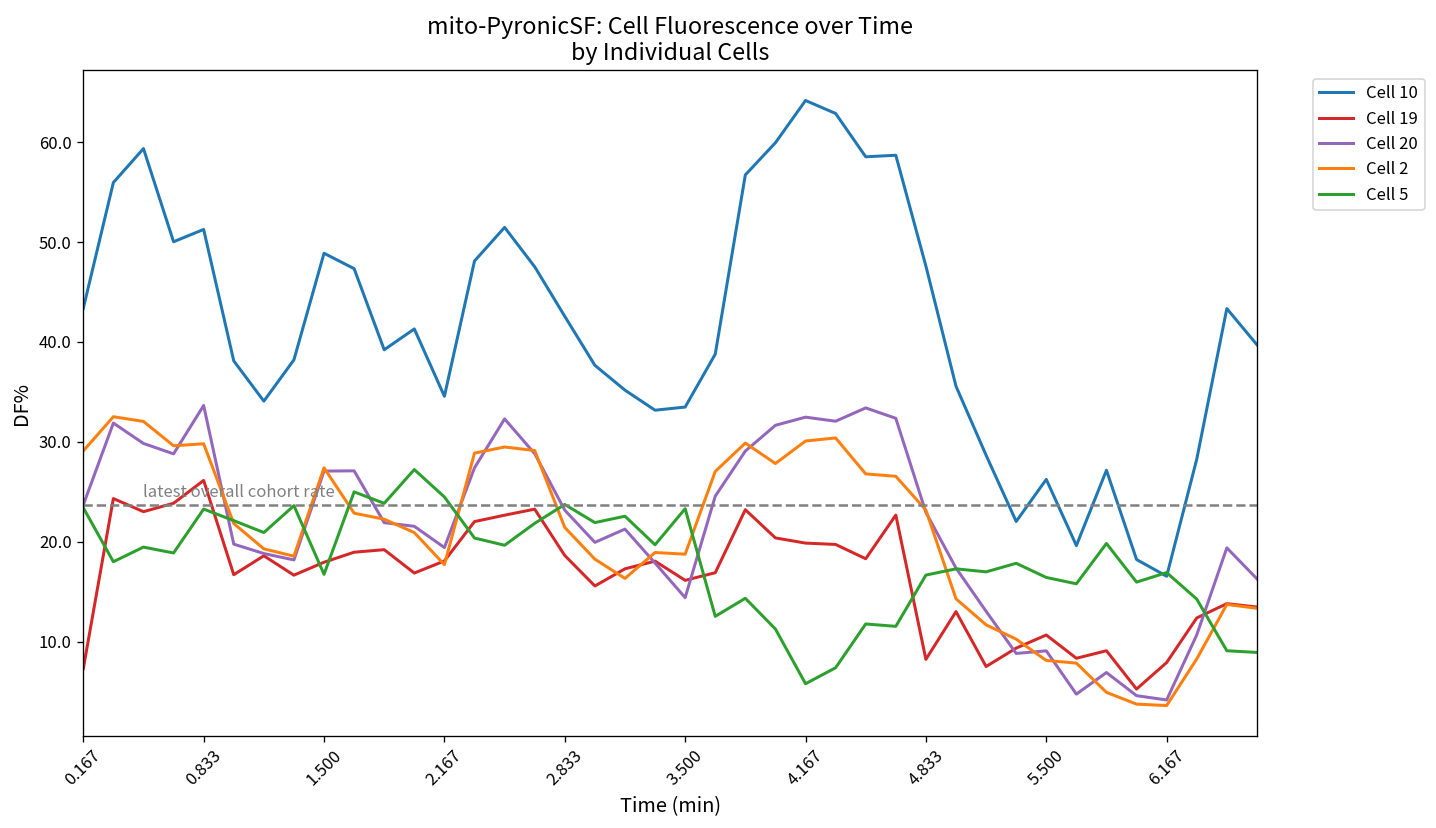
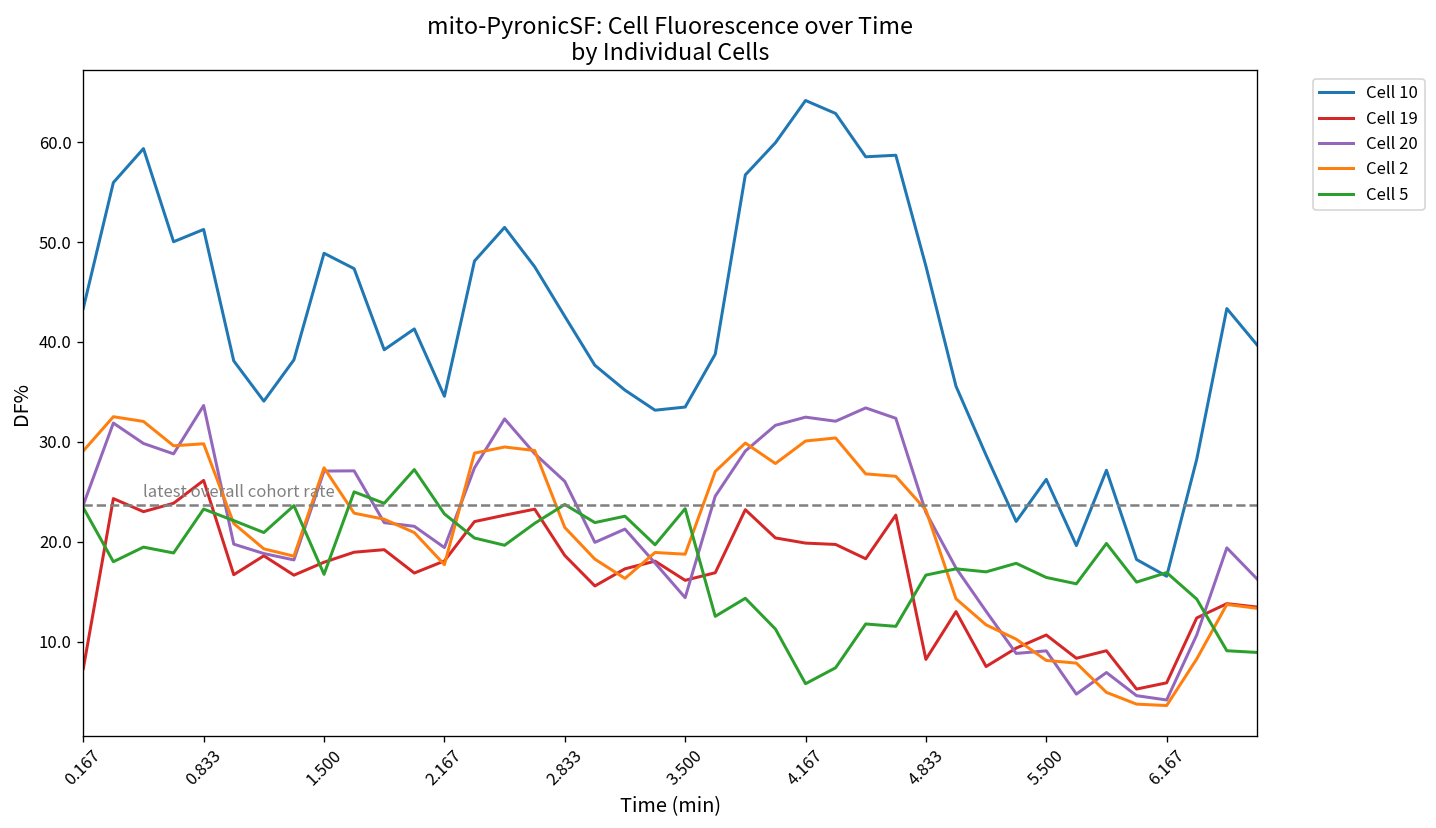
Cell 5, 2.167: 24 -> 23
Cell 20, 2.833: 23 -> 26
Cell 19, 6.167: 8 -> 6
